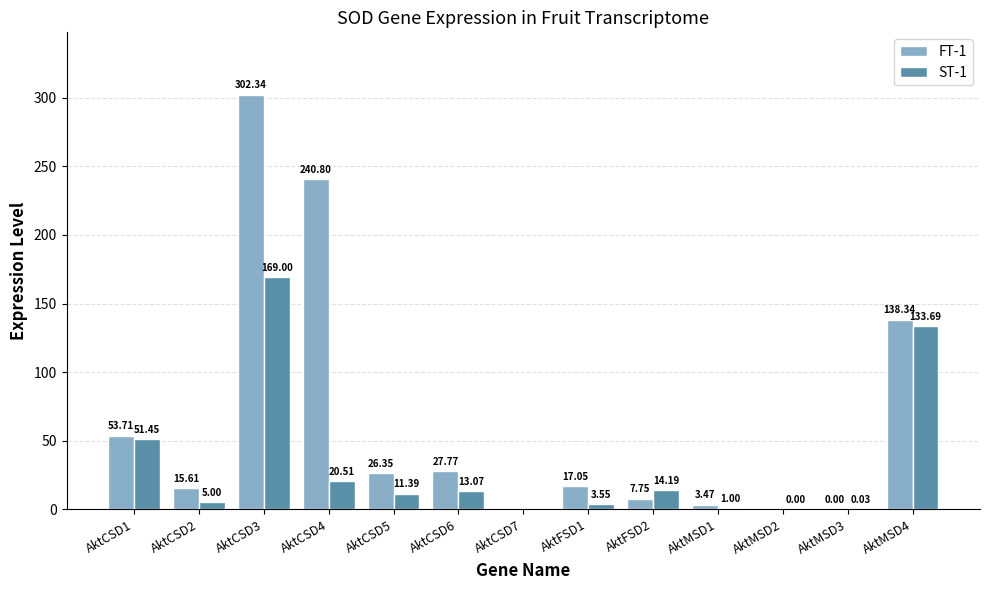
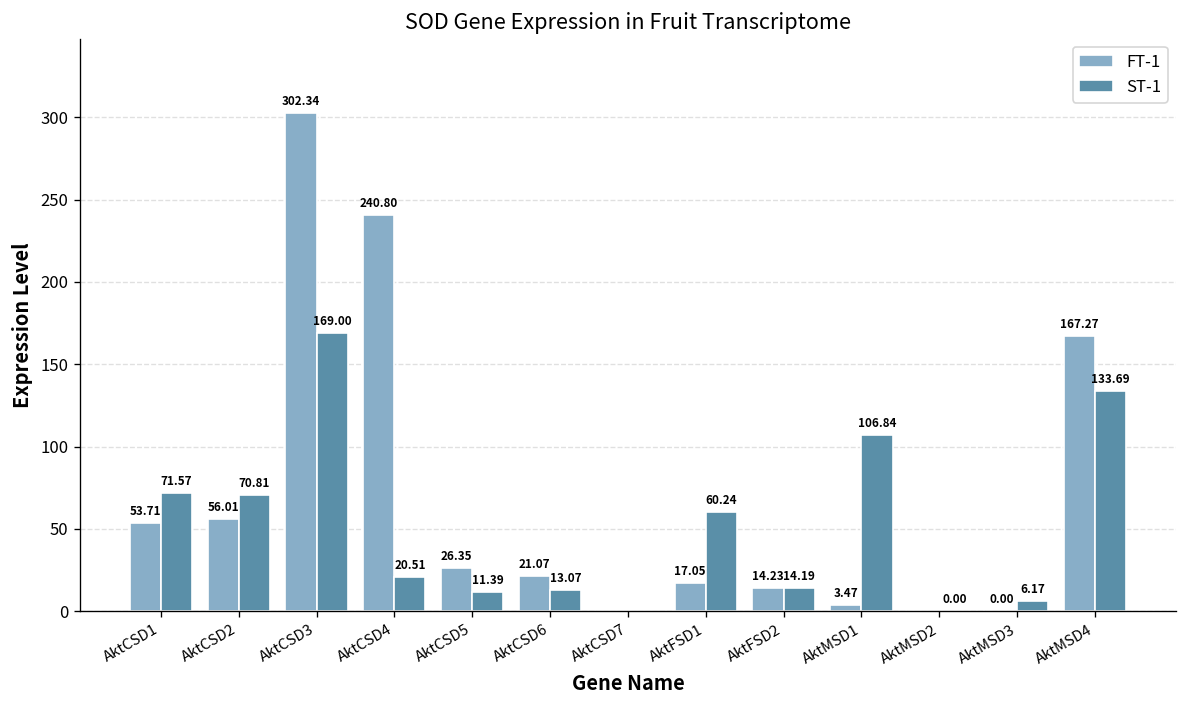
ST-1, AktCSD1: 51.45 -> 71.57
FT-1, AktCSD2: 15.61 -> 56.01
ST-1, AktCSD2: 5.00 -> 70.81
FT-1, AktCSD6: 27.77 -> 21.07
ST-1, AktFSD1: 3.55 -> 60.24
FT-1, AktFSD2: 7.75 -> 14.23
ST-1, AktMSD1: 1.00 -> 106.84
ST-1, AktMSD3: 0.03 -> 6.17
FT-1, AktMSD4: 138.34 -> 167.27
